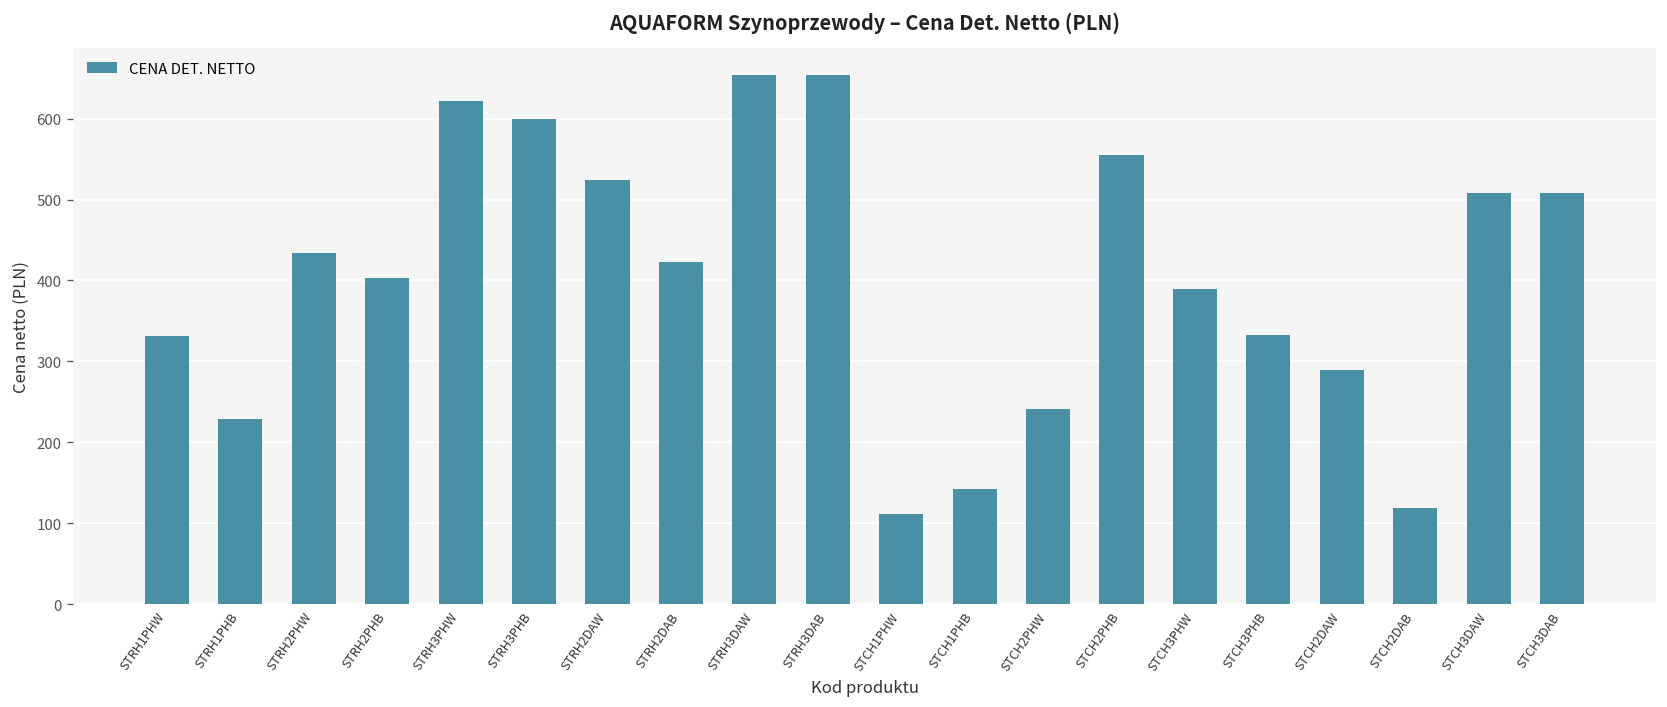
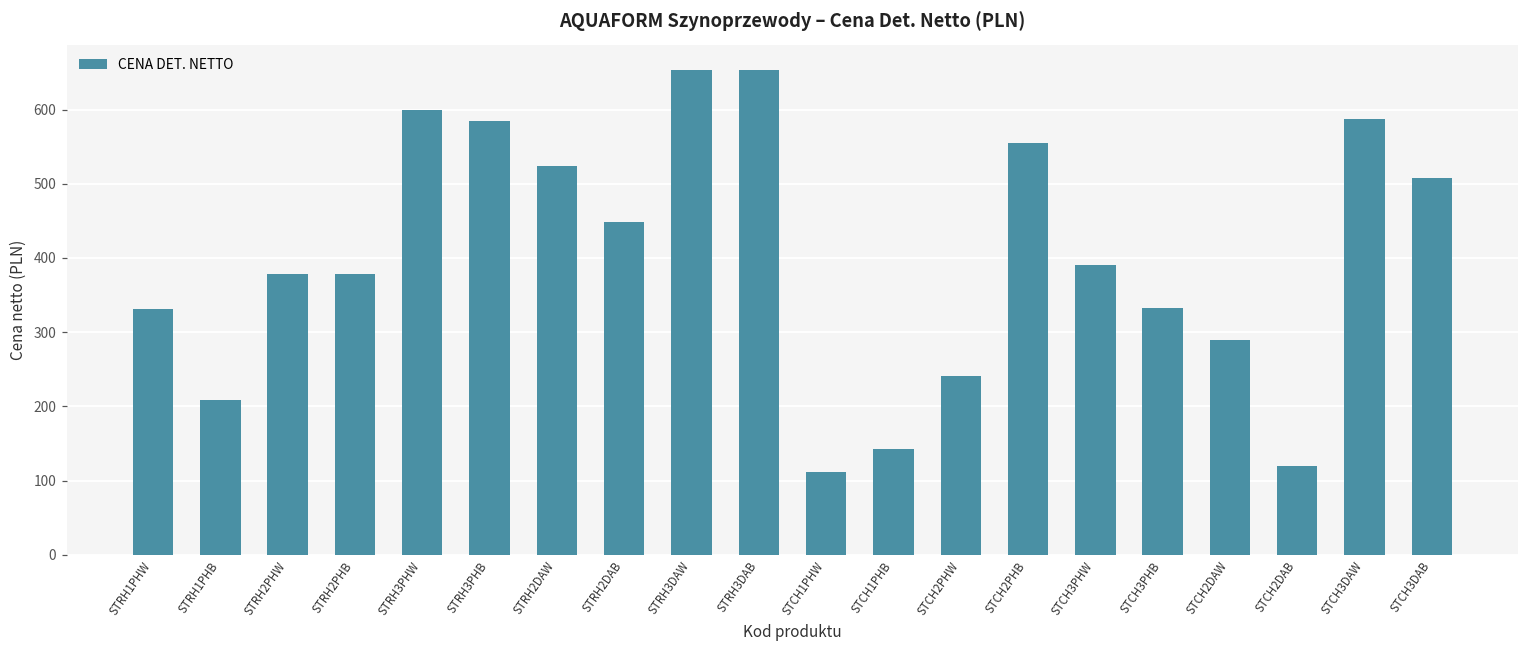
STRH1PHB: 230 -> 210
STRH2PHW: 430 -> 380
STRH2PHB: 400 -> 380
STRH3PHW: 620 -> 600
STRH3PHB: 600 -> 580
STRH2DAB: 420 -> 450
STCH3DAW: 510 -> 590
